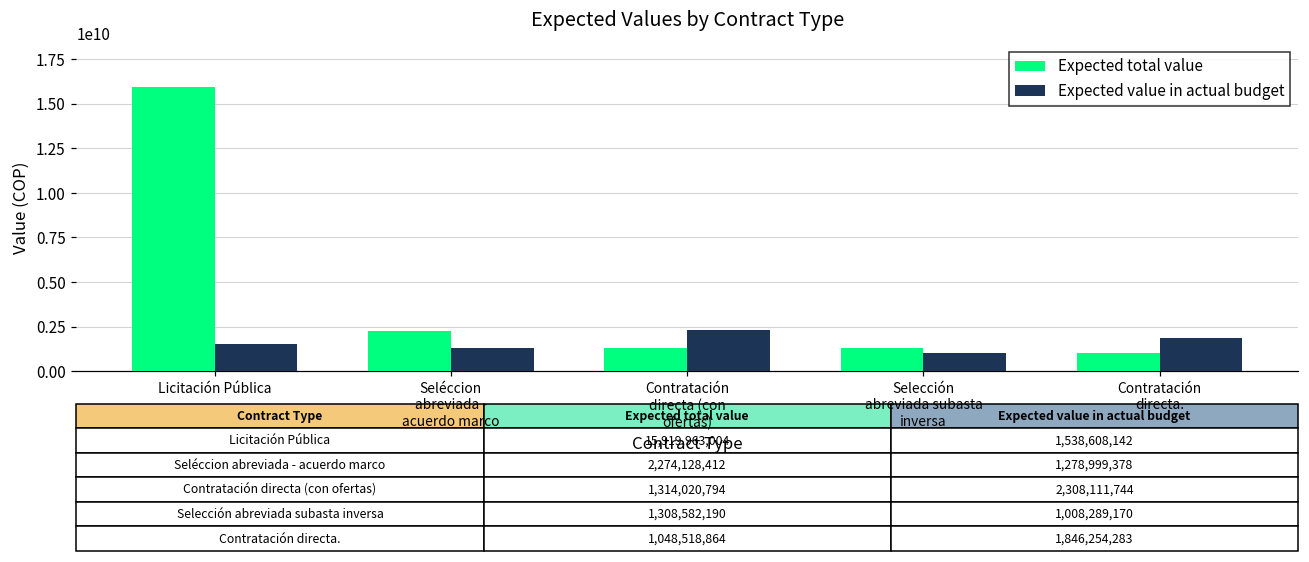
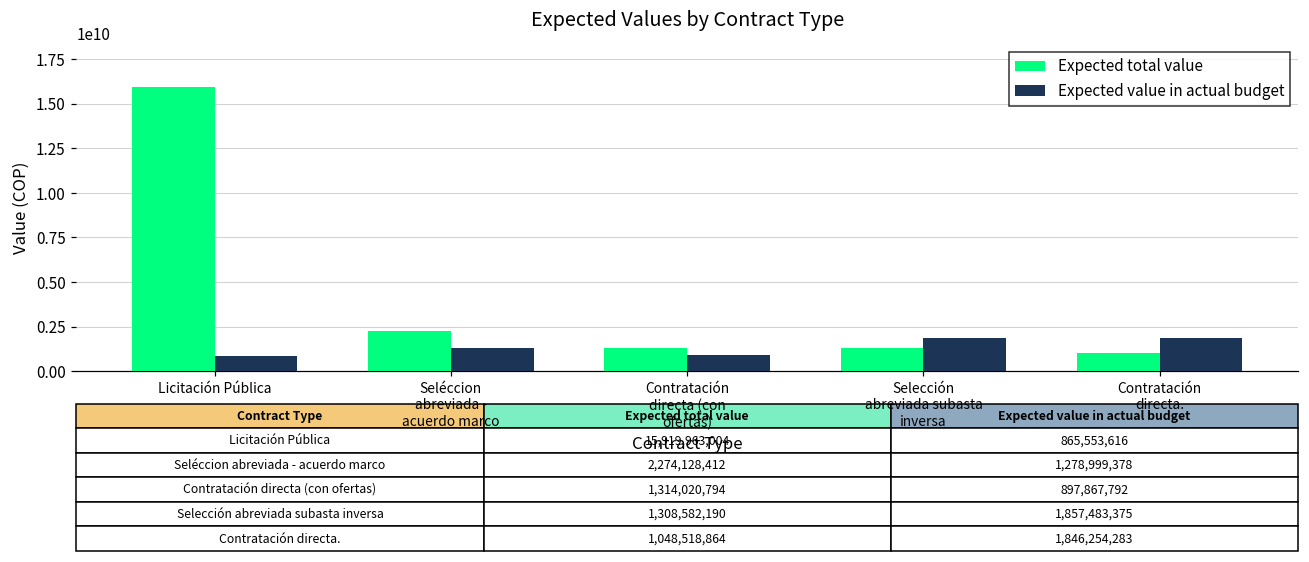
Expected value in actual budget, Licitación Pública: 1,538,608,142 -> 865,553,616
Expected value in actual budget, Contratación directa (con ofertas): 2,308,111,744 -> 897,867,792
Expected value in actual budget, Selección abreviada subasta inversa: 1,008,289,170 -> 1,857,483,375
